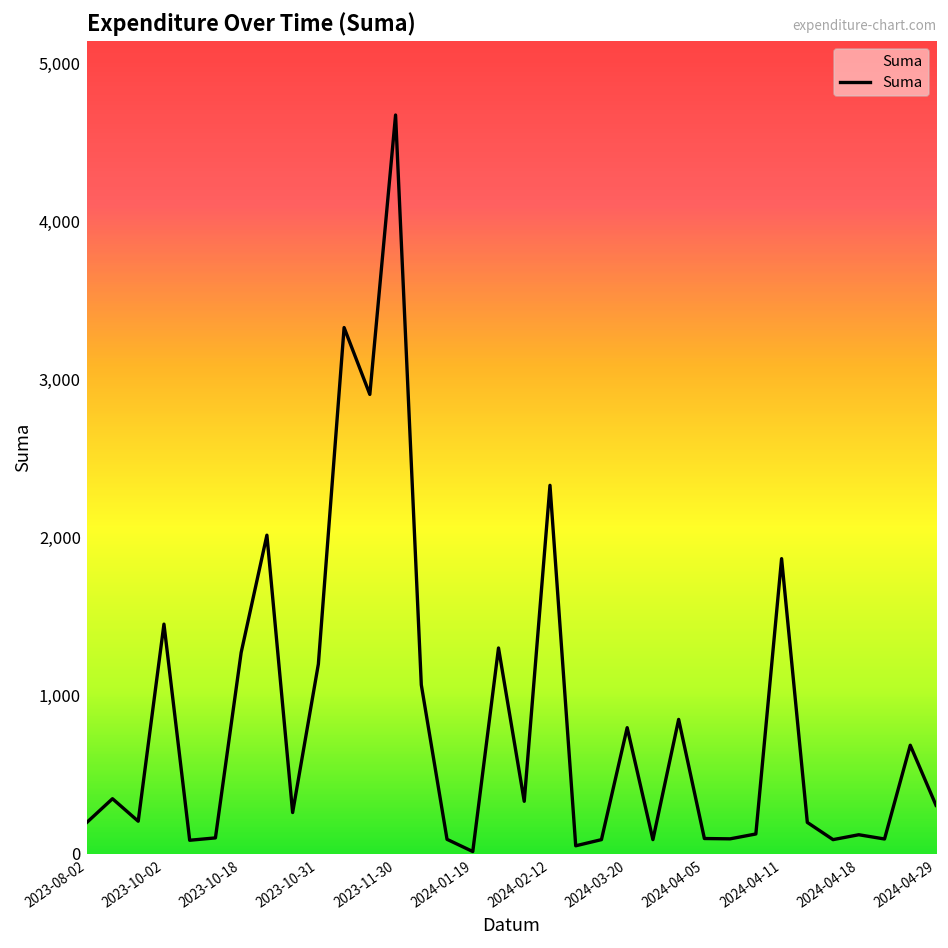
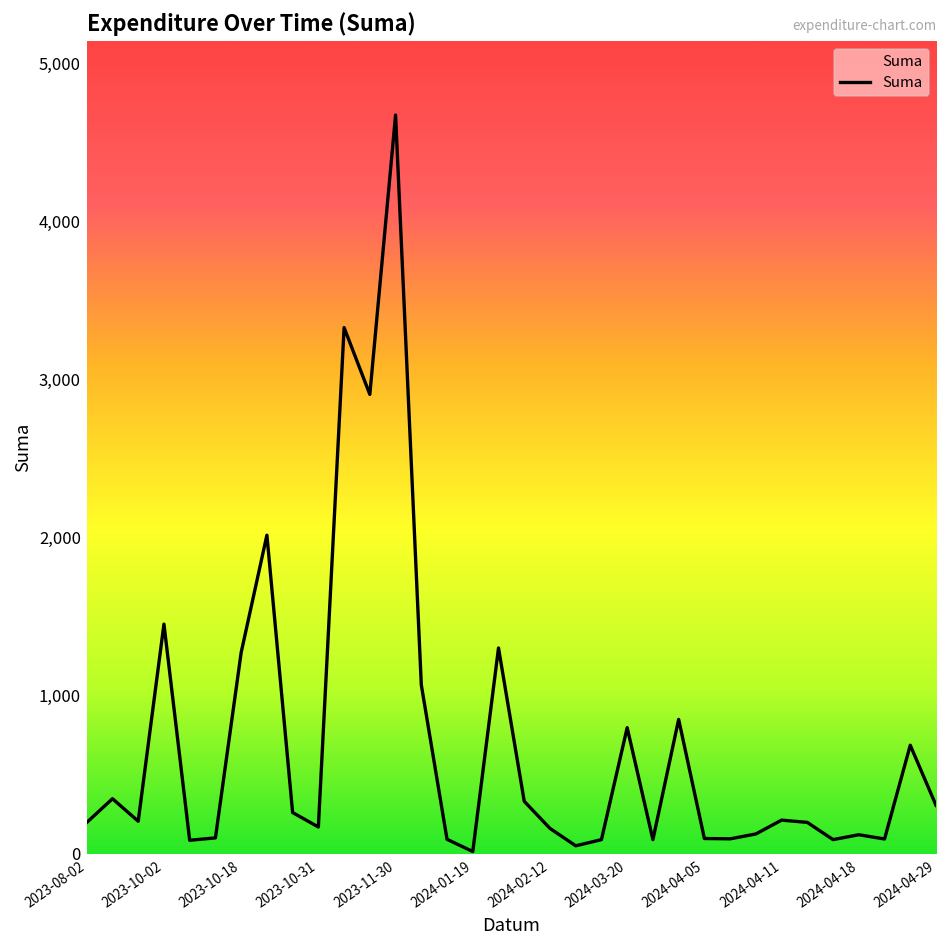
2023-10-31: 1,200 -> 170
2024-02-12: 2,330 -> 160
2024-04-11: 1,870 -> 210
